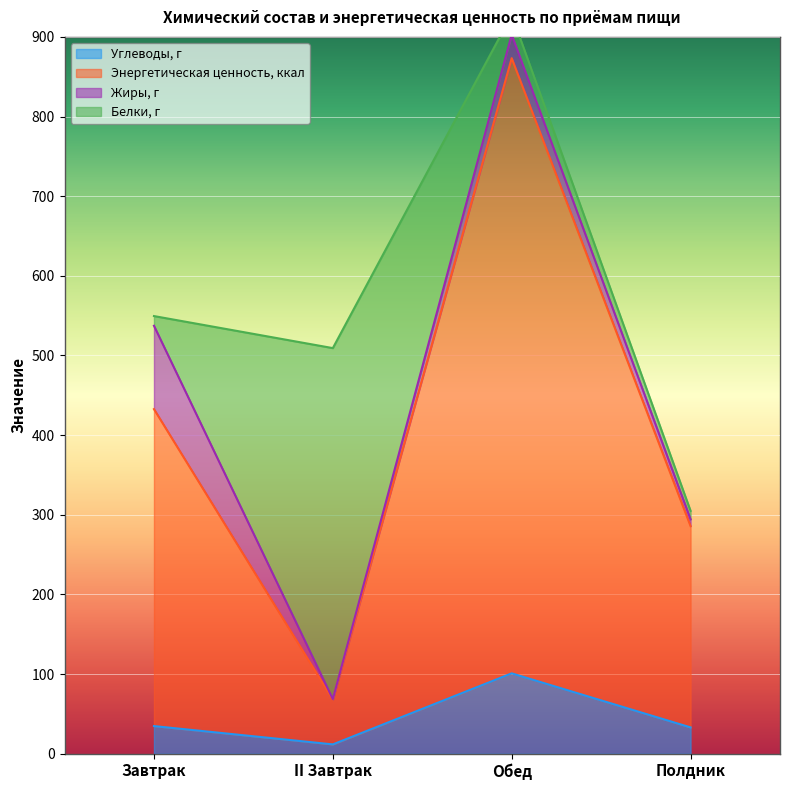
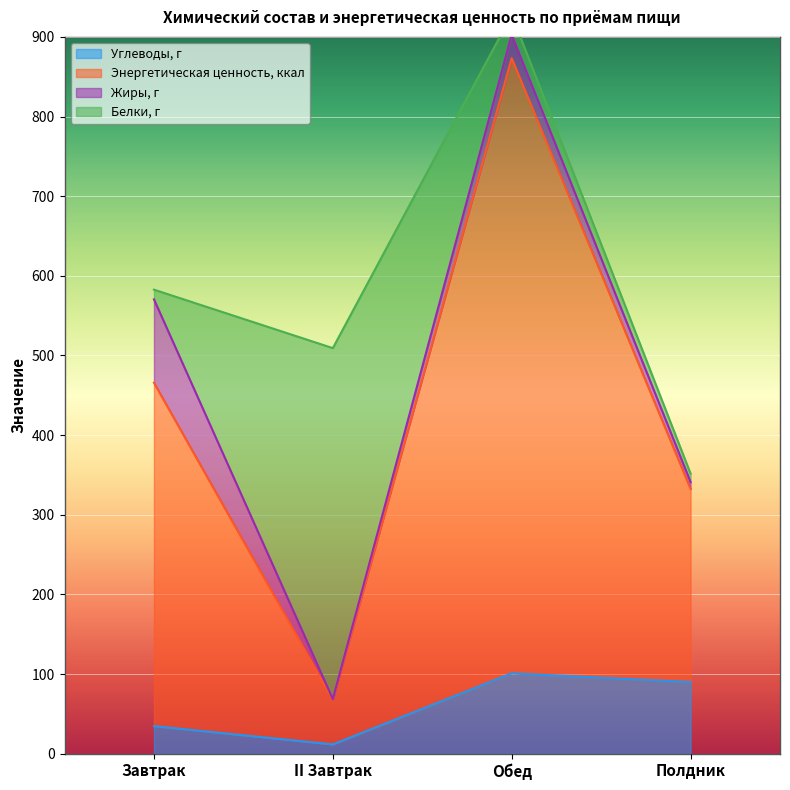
Энергетическая ценность, ккал, Завтрак: 400 -> 430
Углеводы, г, Полдник: 30 -> 90
Энергетическая ценность, ккал, Полдник: 250 -> 240
